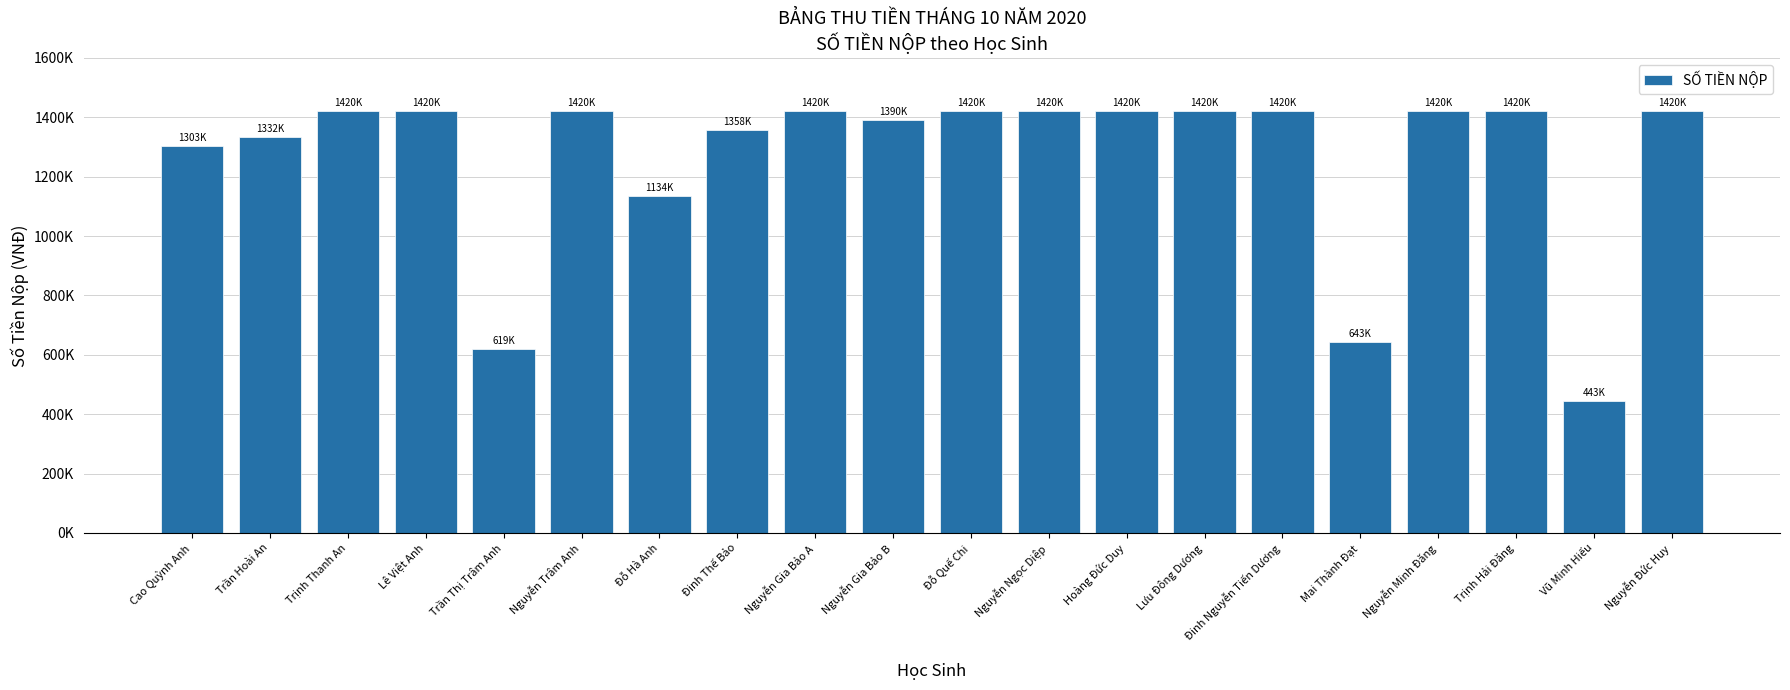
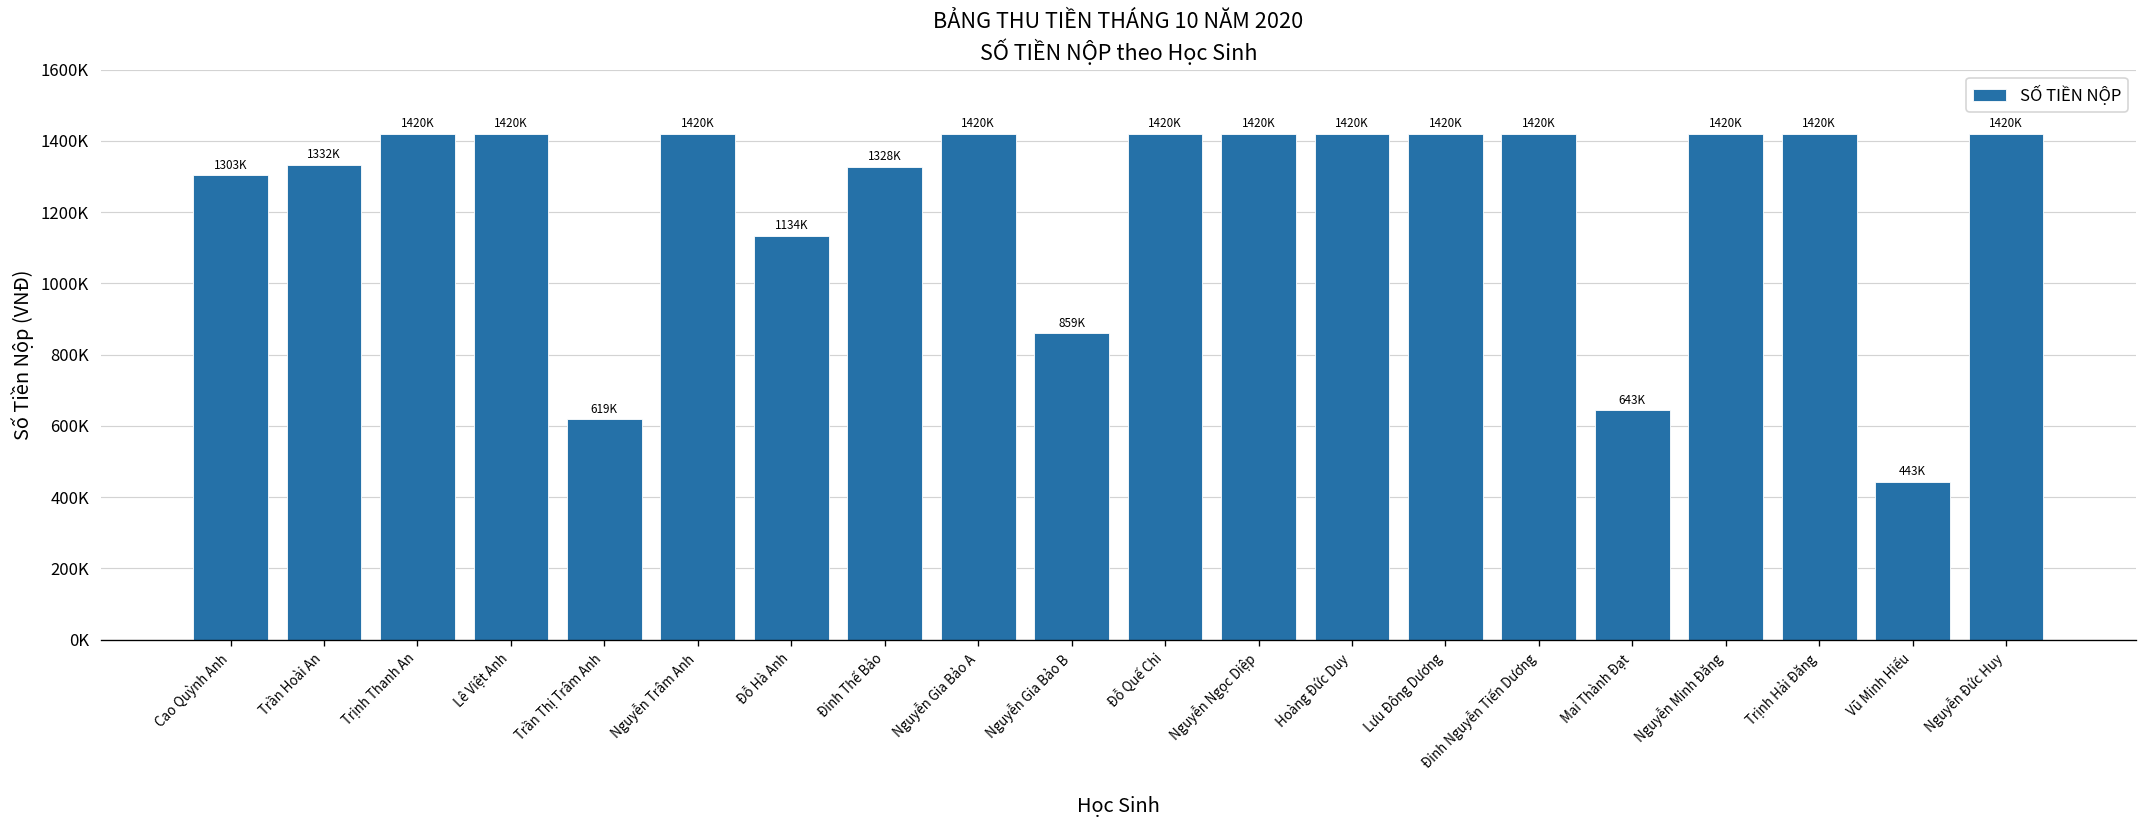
Đinh Thế Bảo: 1358K -> 1328K
Nguyễn Gia Bảo B: 1390K -> 859K
